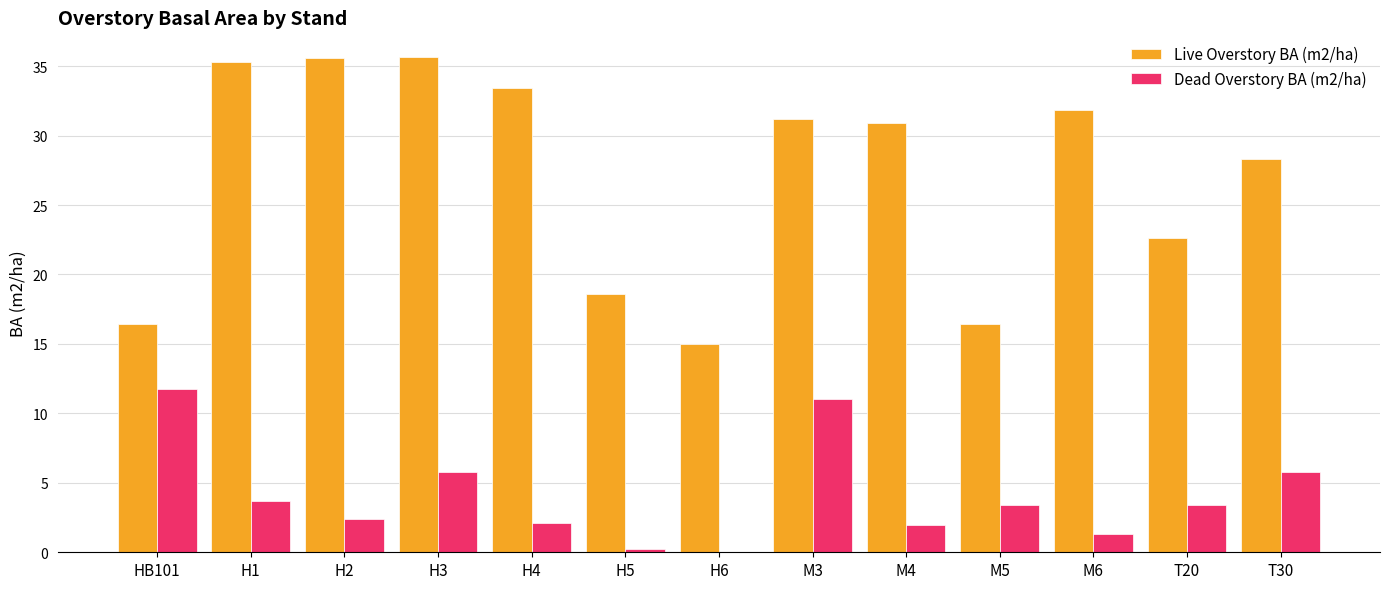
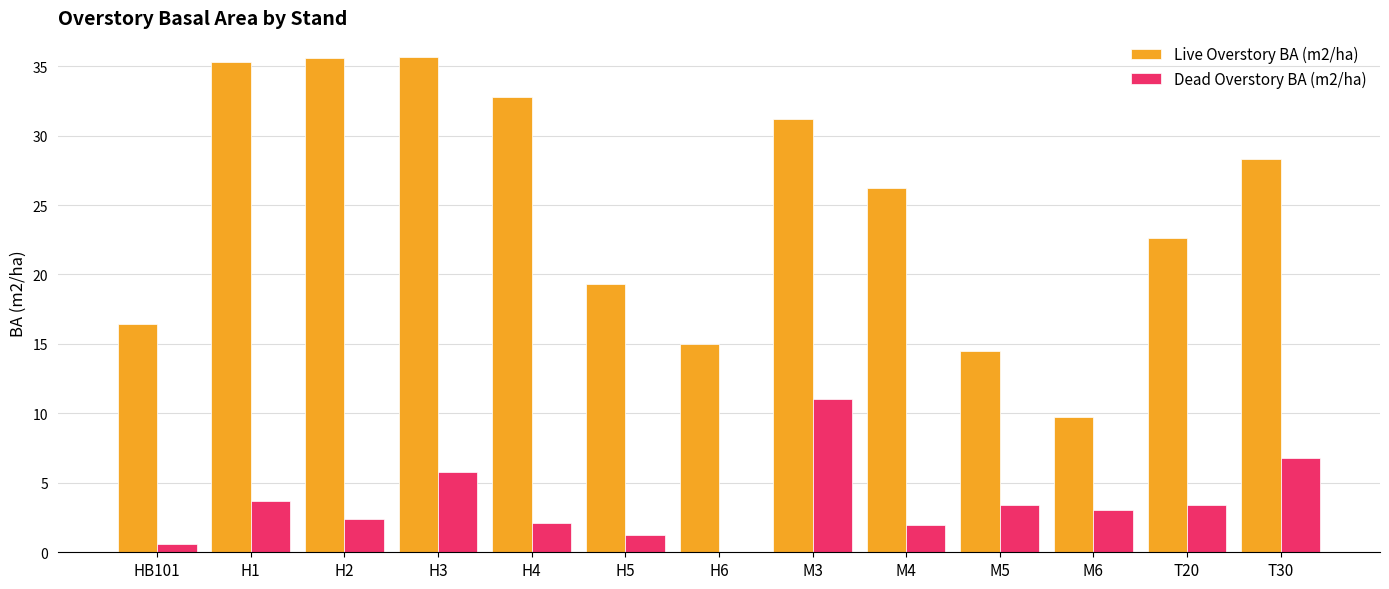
Dead Overstory BA (m2/ha), HB101: 11.8 -> 0.6
Live Overstory BA (m2/ha), H4: 33.4 -> 32.8
Live Overstory BA (m2/ha), H5: 18.6 -> 19.3
Dead Overstory BA (m2/ha), H5: 0.2 -> 1.2
Live Overstory BA (m2/ha), M4: 30.9 -> 26.2
Live Overstory BA (m2/ha), M5: 16.4 -> 14.5
Live Overstory BA (m2/ha), M6: 31.8 -> 9.7
Dead Overstory BA (m2/ha), M6: 1.3 -> 3.0
Dead Overstory BA (m2/ha), T30: 5.7 -> 6.8
